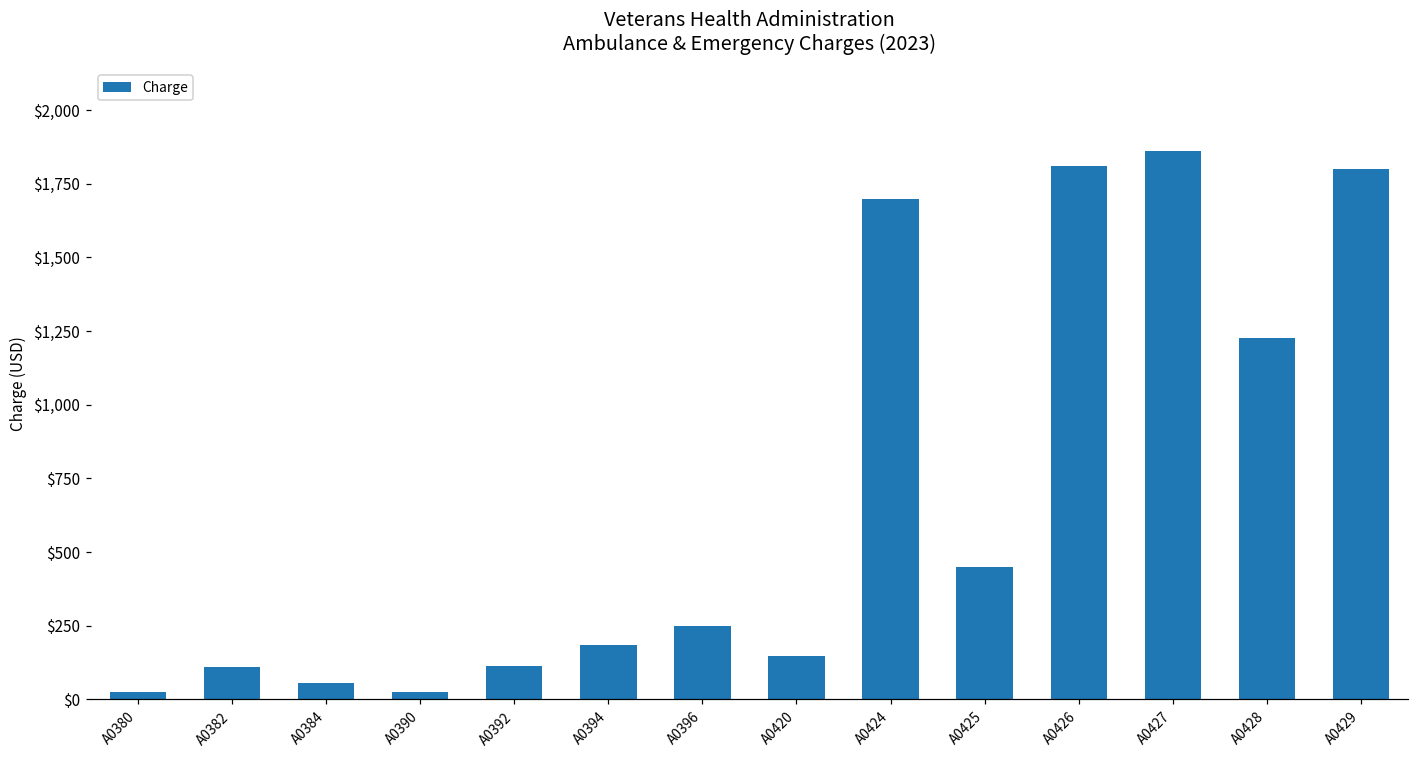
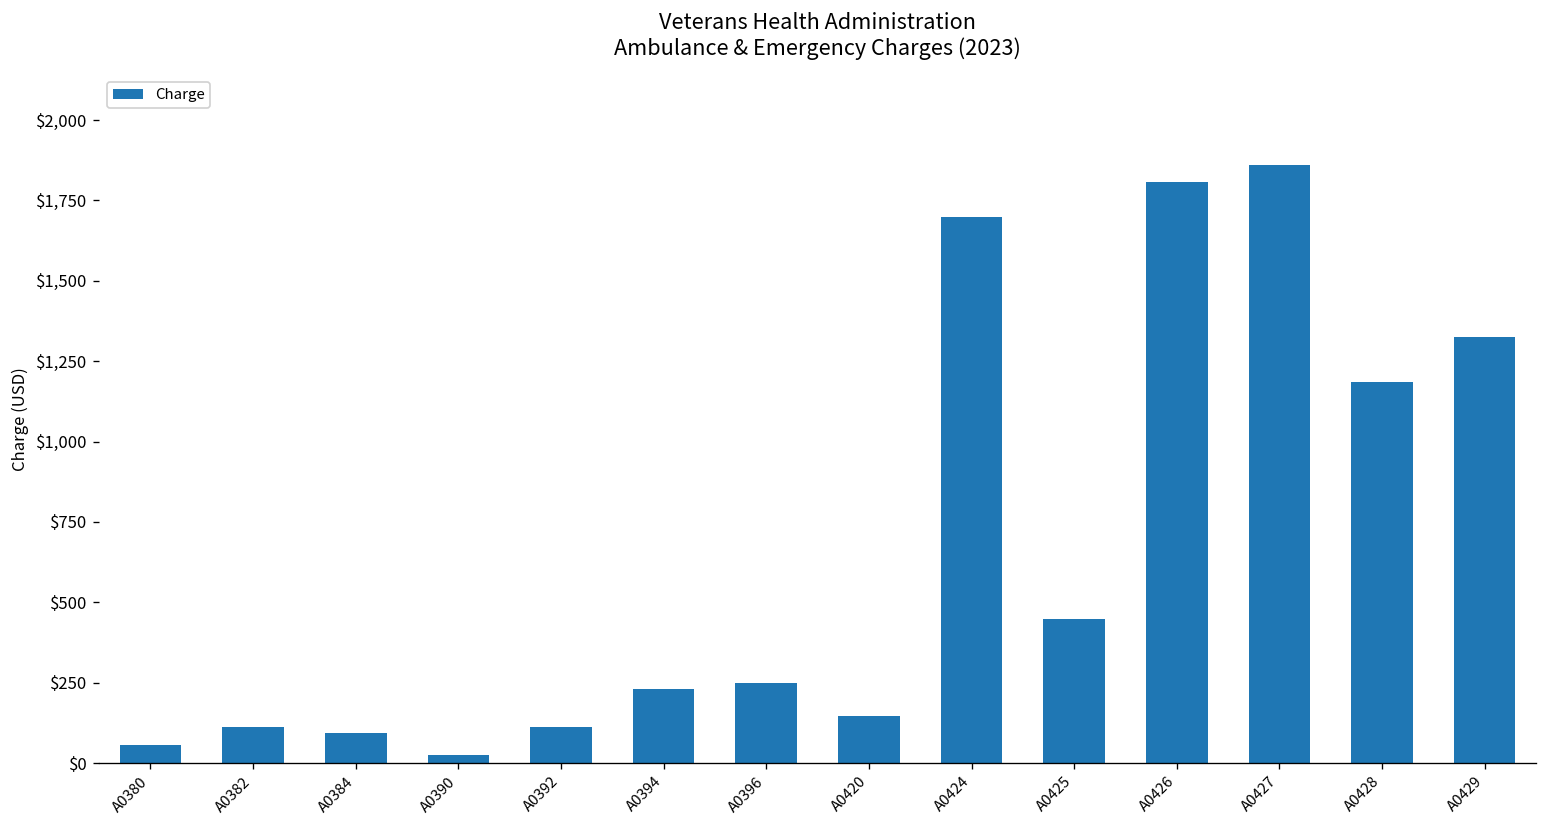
A0380: $20 -> $60
A0384: $50 -> $90
A0394: $190 -> $230
A0428: $1,230 -> $1,190
A0429: $1,800 -> $1,330
